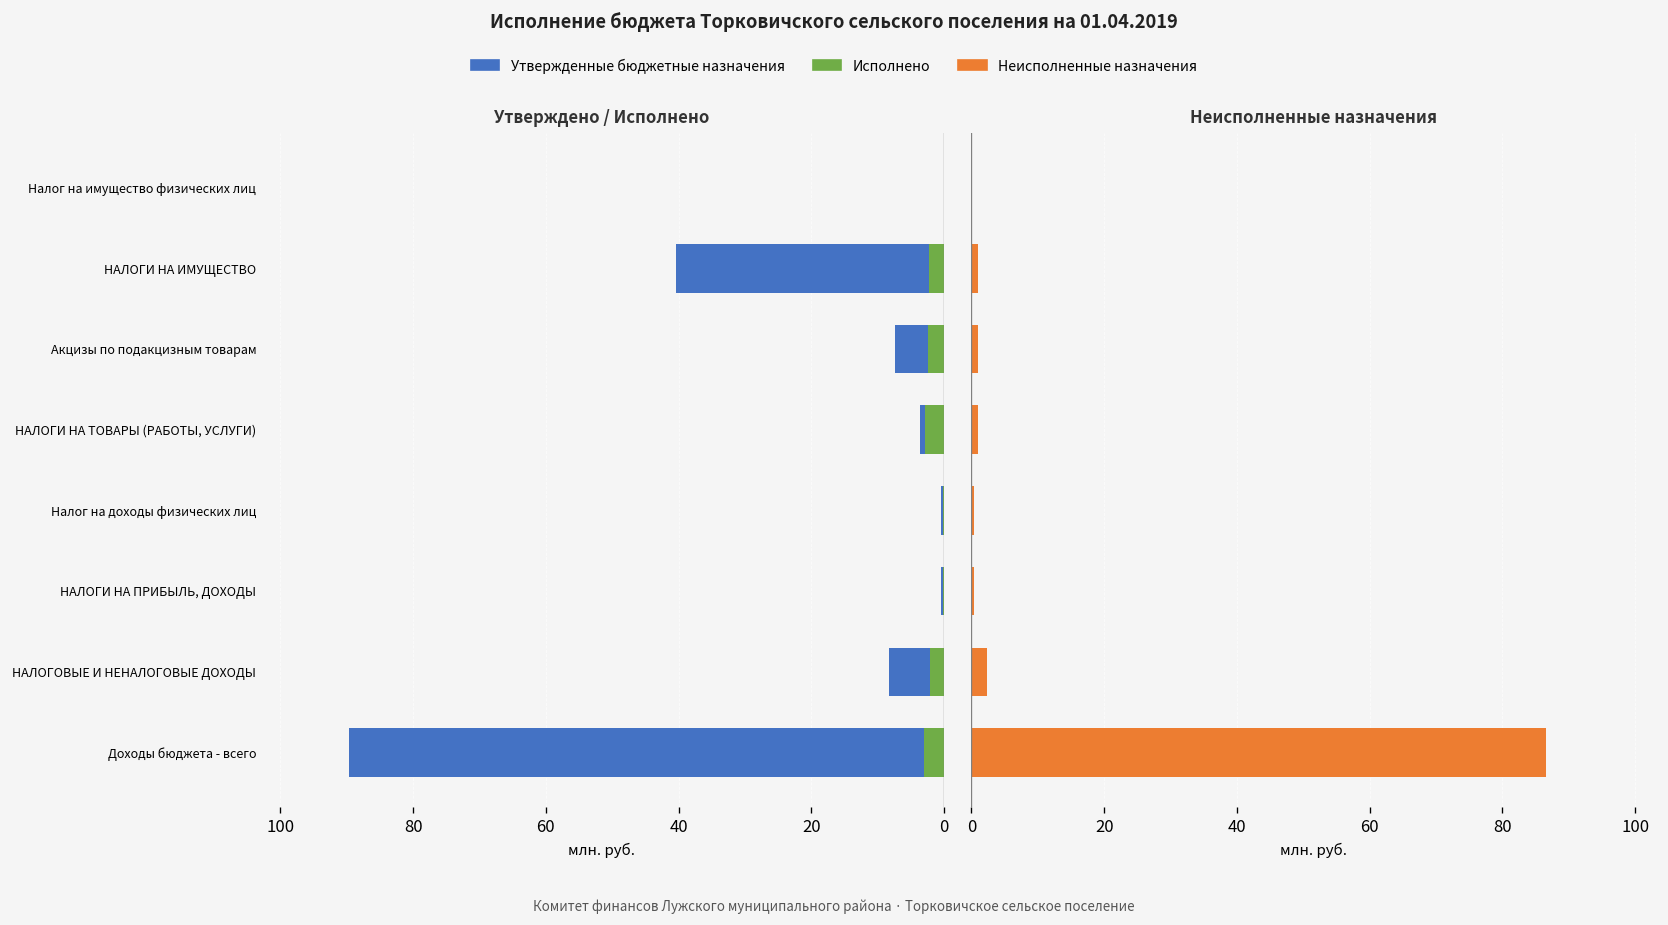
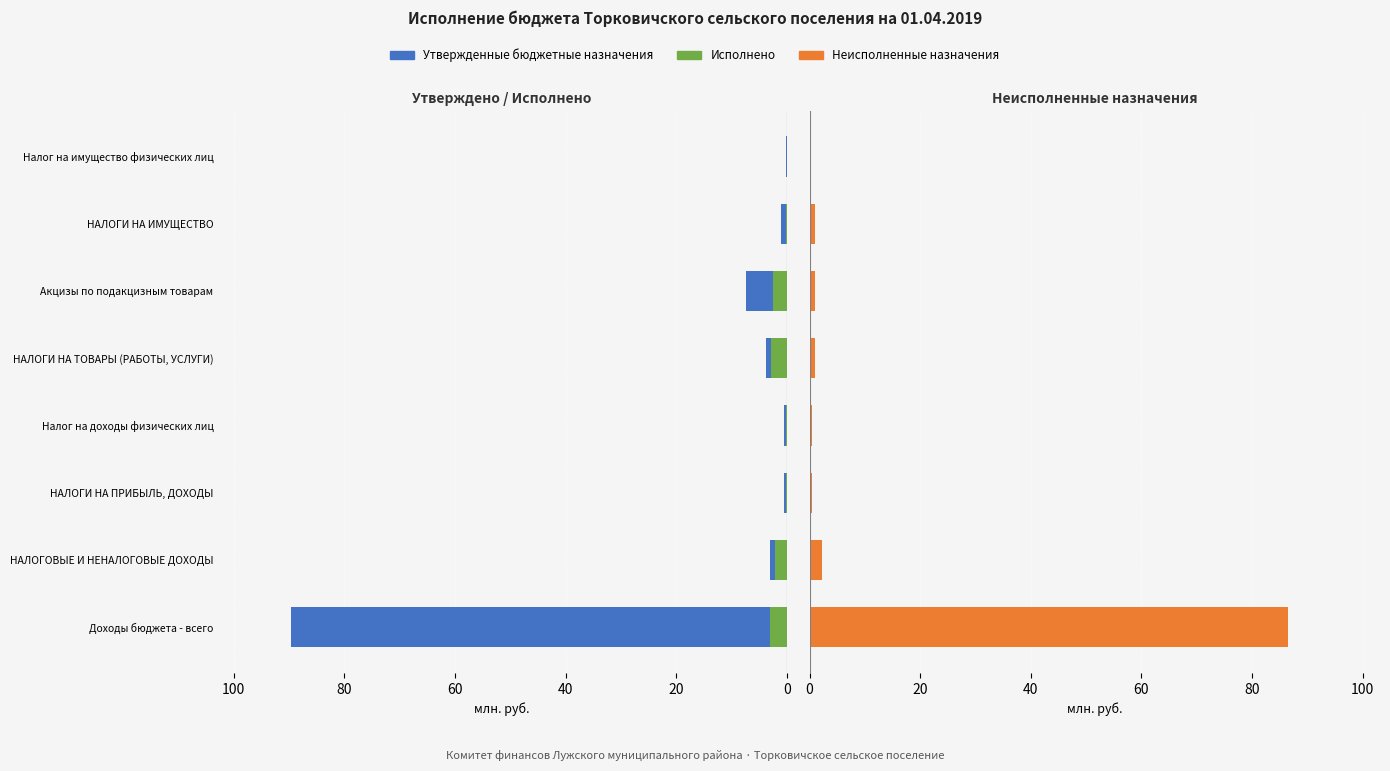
Утверждено / Исполнено, Утвержденные бюджетные назначения, НАЛОГИ НА ИМУЩЕСТВО: 40 -> 1
Утверждено / Исполнено, Исполнено, НАЛОГИ НА ИМУЩЕСТВО: 2 -> 0
Утверждено / Исполнено, Утвержденные бюджетные назначения, НАЛОГОВЫЕ И НЕНАЛОГОВЫЕ ДОХОДЫ: 8 -> 3
